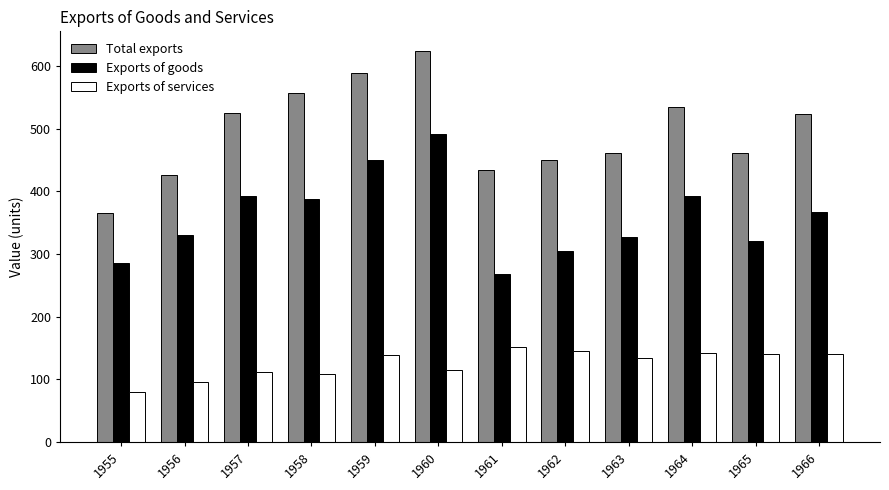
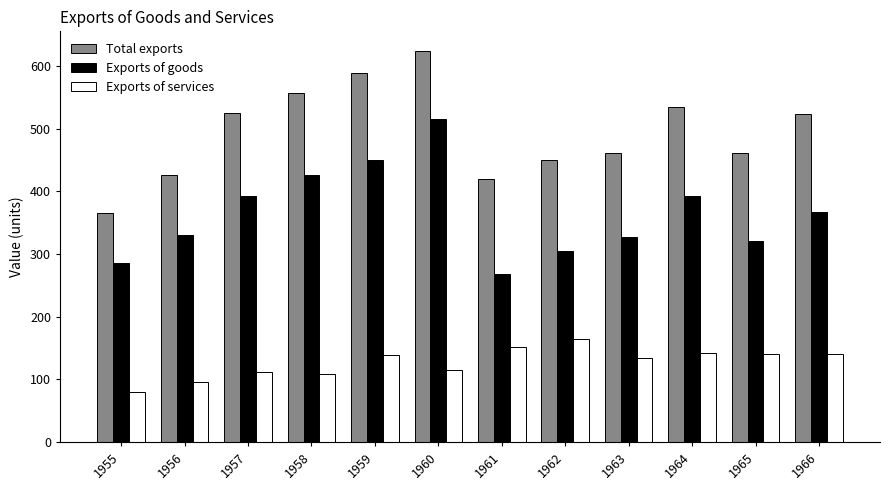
Exports of goods, 1958: 390 -> 430
Exports of goods, 1960: 490 -> 520
Total exports, 1961: 430 -> 420
Exports of services, 1962: 140 -> 160
